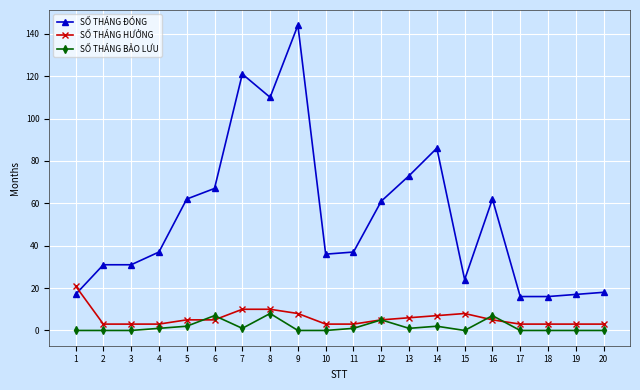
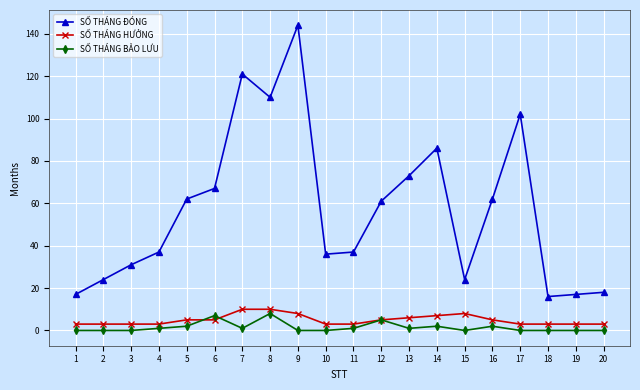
SỐ THÁNG HƯỞNG, 1: 21 -> 3
SỐ THÁNG ĐÓNG, 2: 31 -> 24
SỐ THÁNG BẢO LƯU, 16: 7 -> 2
SỐ THÁNG ĐÓNG, 17: 16 -> 102
